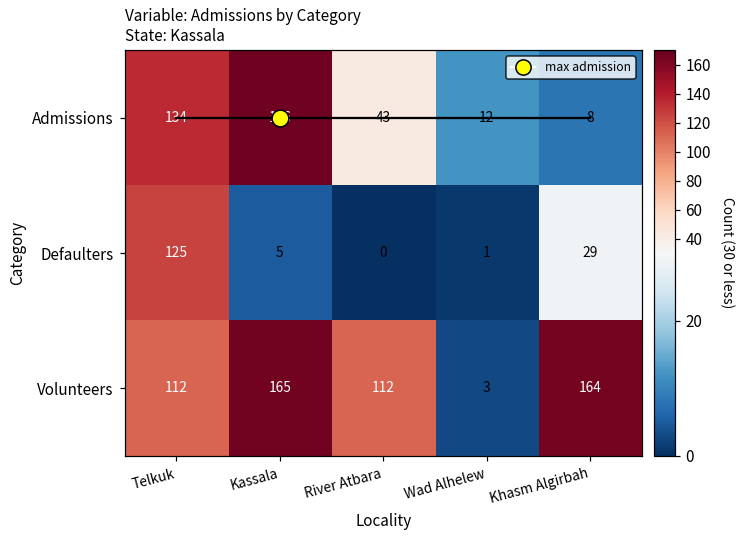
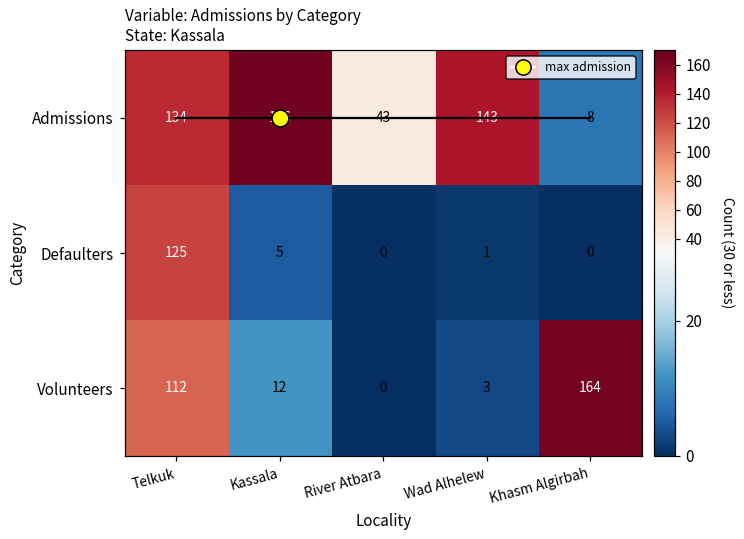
Admissions, Wad Alhelew: 12 -> 143
Defaulters, Khasm Algirbah: 29 -> 0
Volunteers, Kassala: 165 -> 12
Volunteers, River Atbara: 112 -> 0
